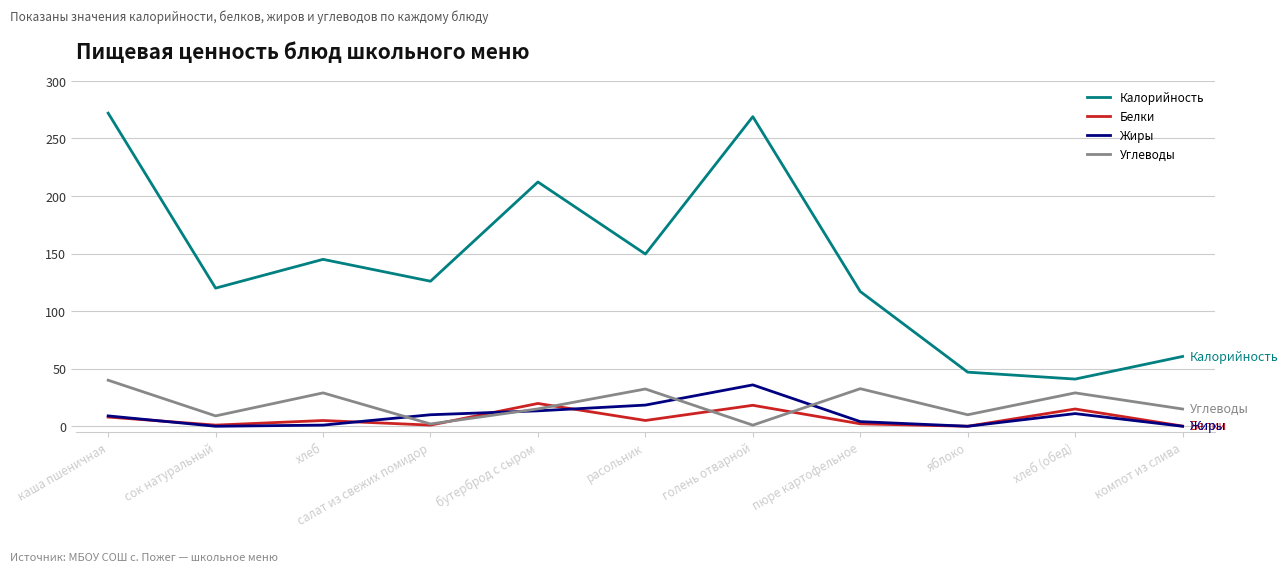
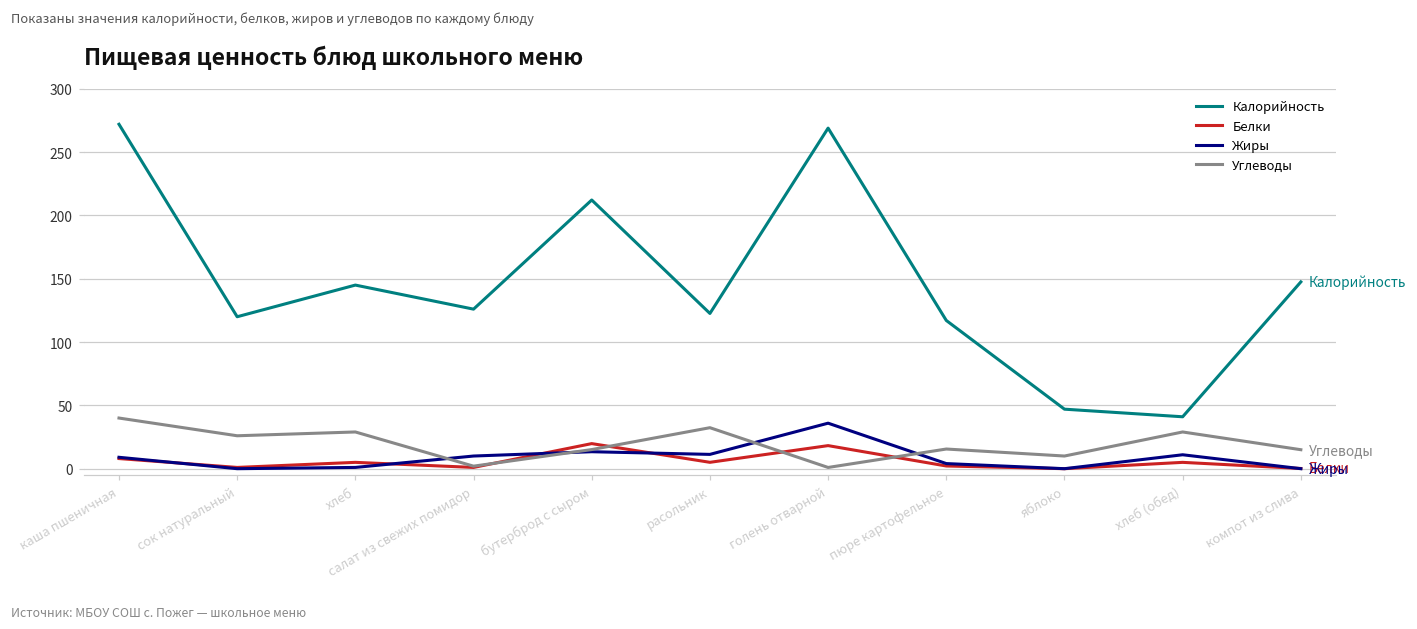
Углеводы, сок натуральный: 9 -> 26
Калорийность, расольник: 150 -> 123
Жиры, расольник: 18 -> 11
Углеводы, пюре картофельное: 33 -> 16
Белки, хлеб (обед): 15 -> 5
Калорийность, компот из слива: 61 -> 148
